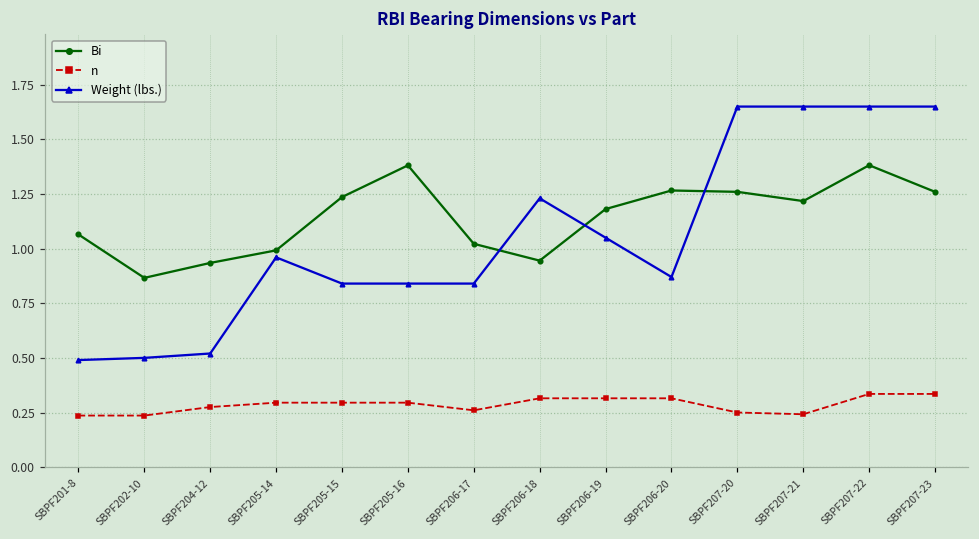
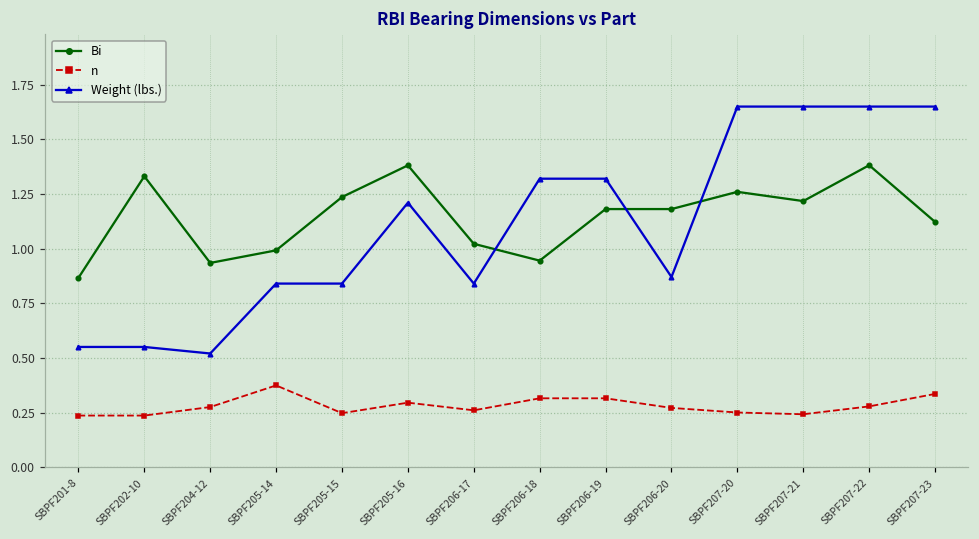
Bi, SBPF201-8: 1.06 -> 0.87
Weight (lbs.), SBPF201-8: 0.49 -> 0.55
Bi, SBPF202-10: 0.87 -> 1.33
Weight (lbs.), SBPF202-10: 0.50 -> 0.55
n, SBPF205-14: 0.30 -> 0.37
Weight (lbs.), SBPF205-14: 0.96 -> 0.84
n, SBPF205-15: 0.30 -> 0.25
Weight (lbs.), SBPF205-16: 0.84 -> 1.21
Weight (lbs.), SBPF206-18: 1.23 -> 1.32
Weight (lbs.), SBPF206-19: 1.05 -> 1.32
Bi, SBPF206-20: 1.27 -> 1.18
n, SBPF206-20: 0.32 -> 0.27
n, SBPF207-22: 0.34 -> 0.28
Bi, SBPF207-23: 1.26 -> 1.12
